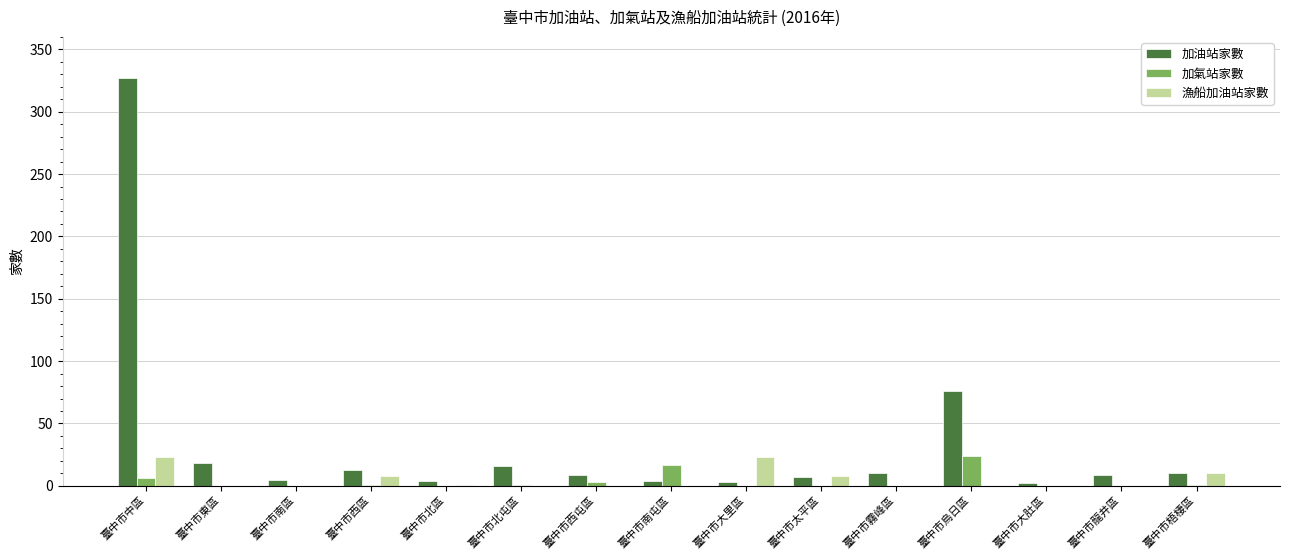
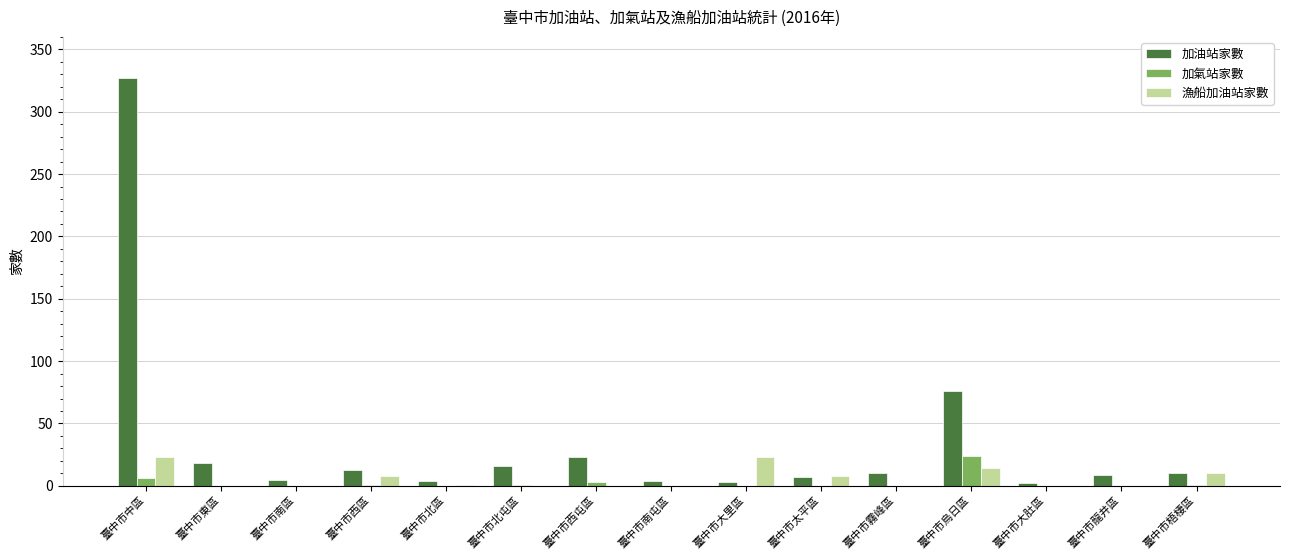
加油站家數, 臺中市西屯區: 9 -> 23
加氣站家數, 臺中市南屯區: 17 -> 0
漁船加油站家數, 臺中市烏日區: 0 -> 14
